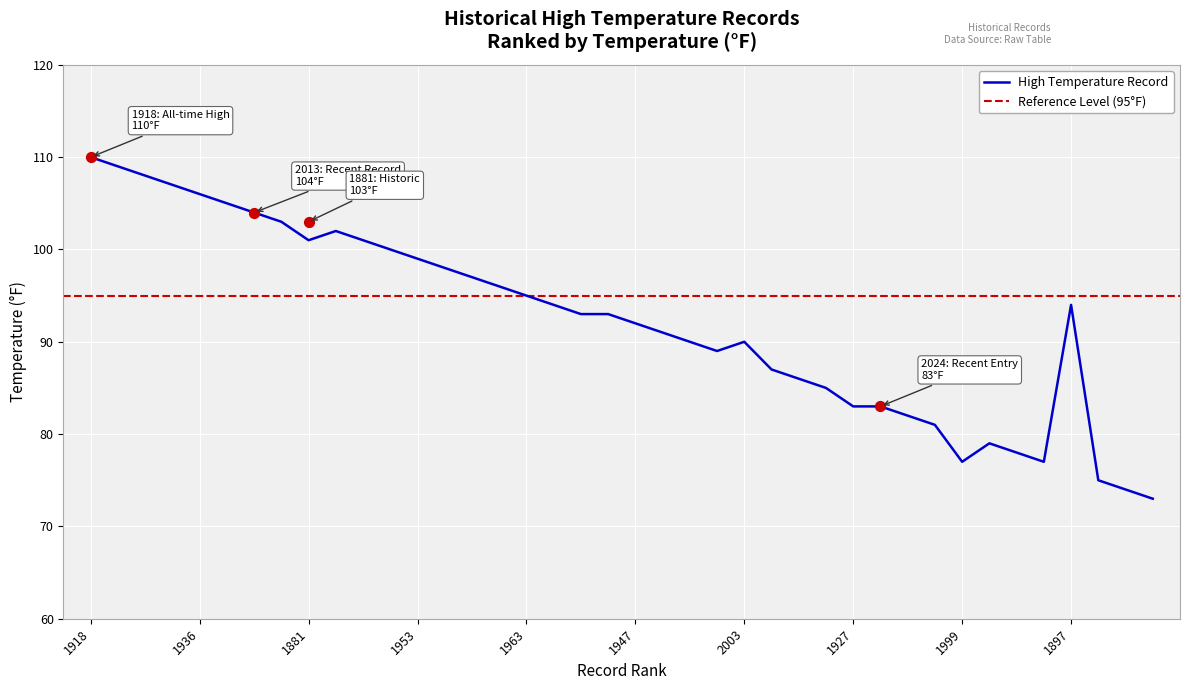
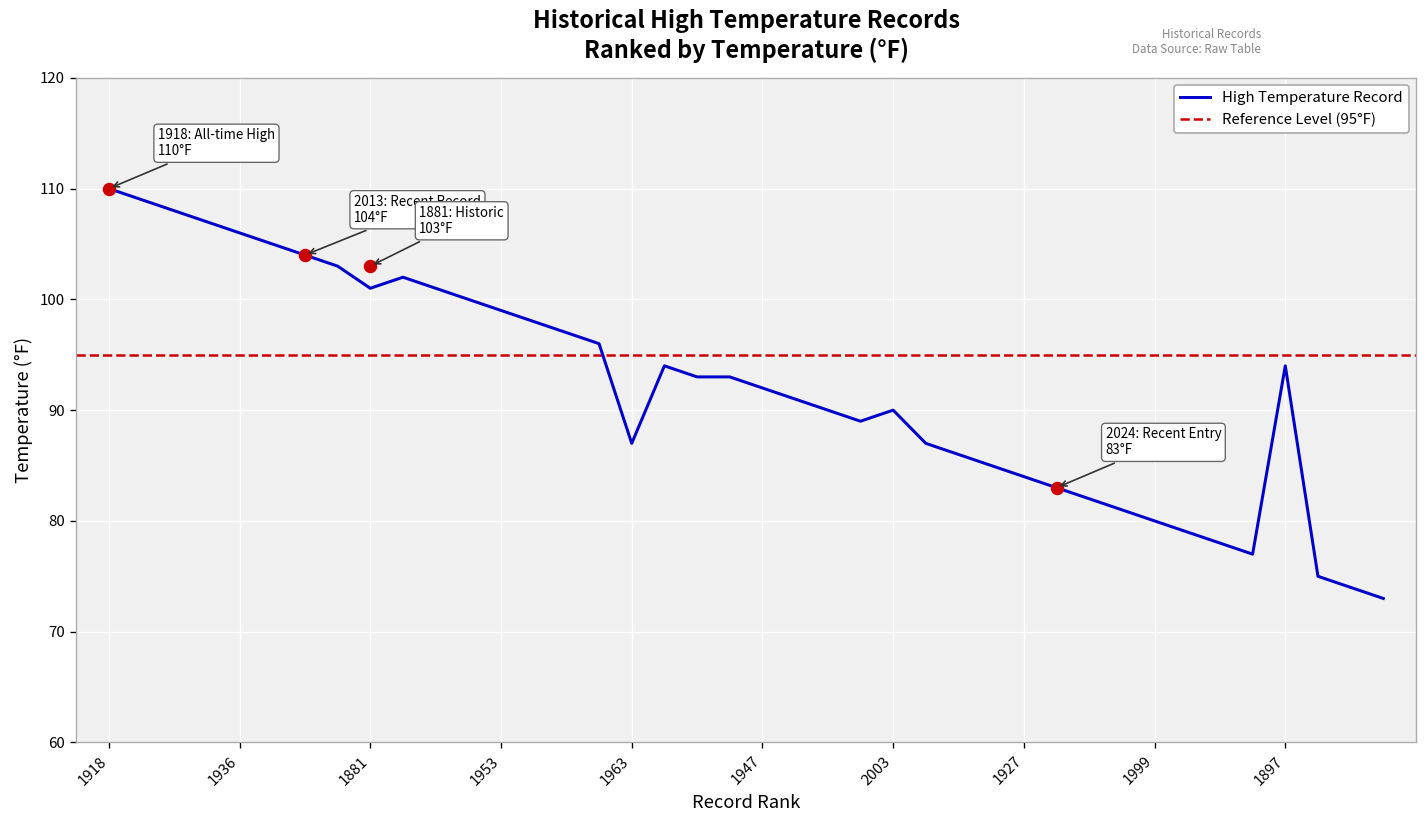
High Temperature Record, 1963: 95 -> 87
High Temperature Record, 1927: 83 -> 84
High Temperature Record, 1999: 77 -> 80
